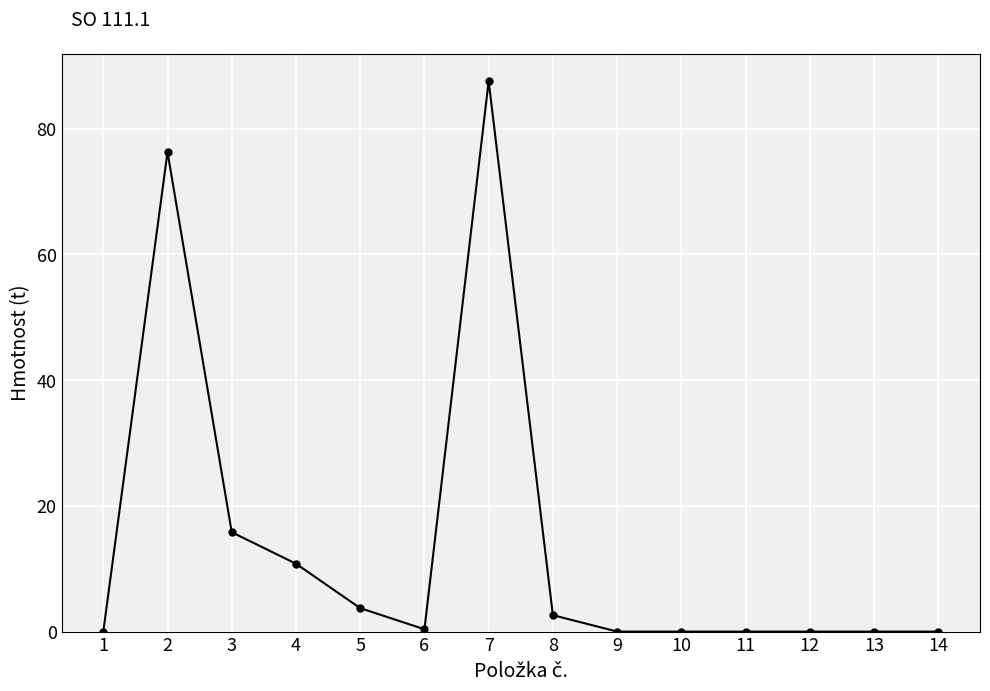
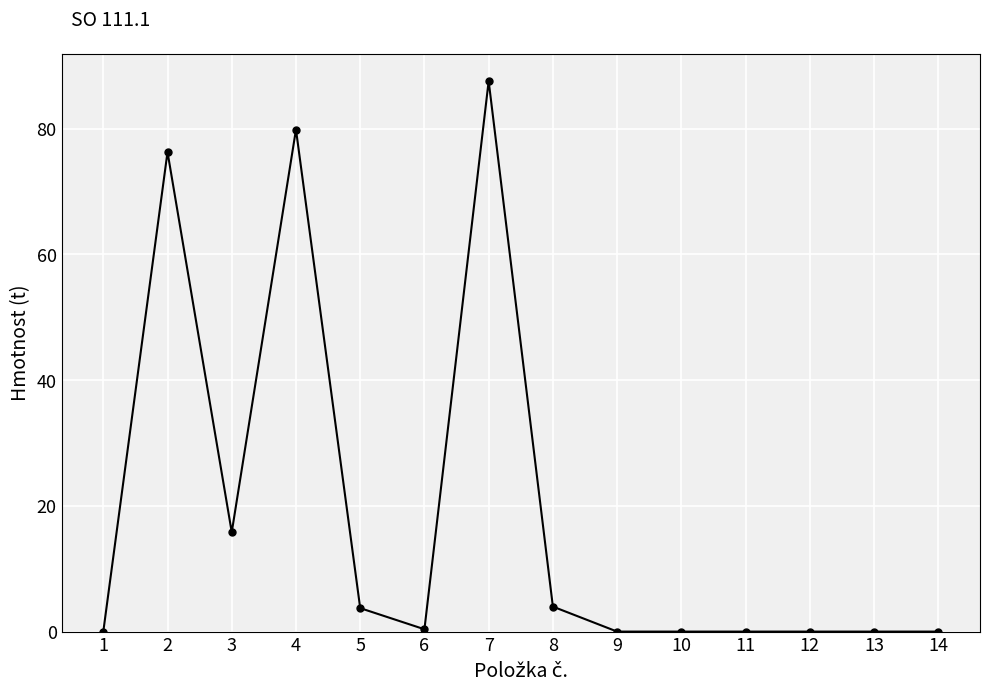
4: 11 -> 80
8: 3 -> 4
